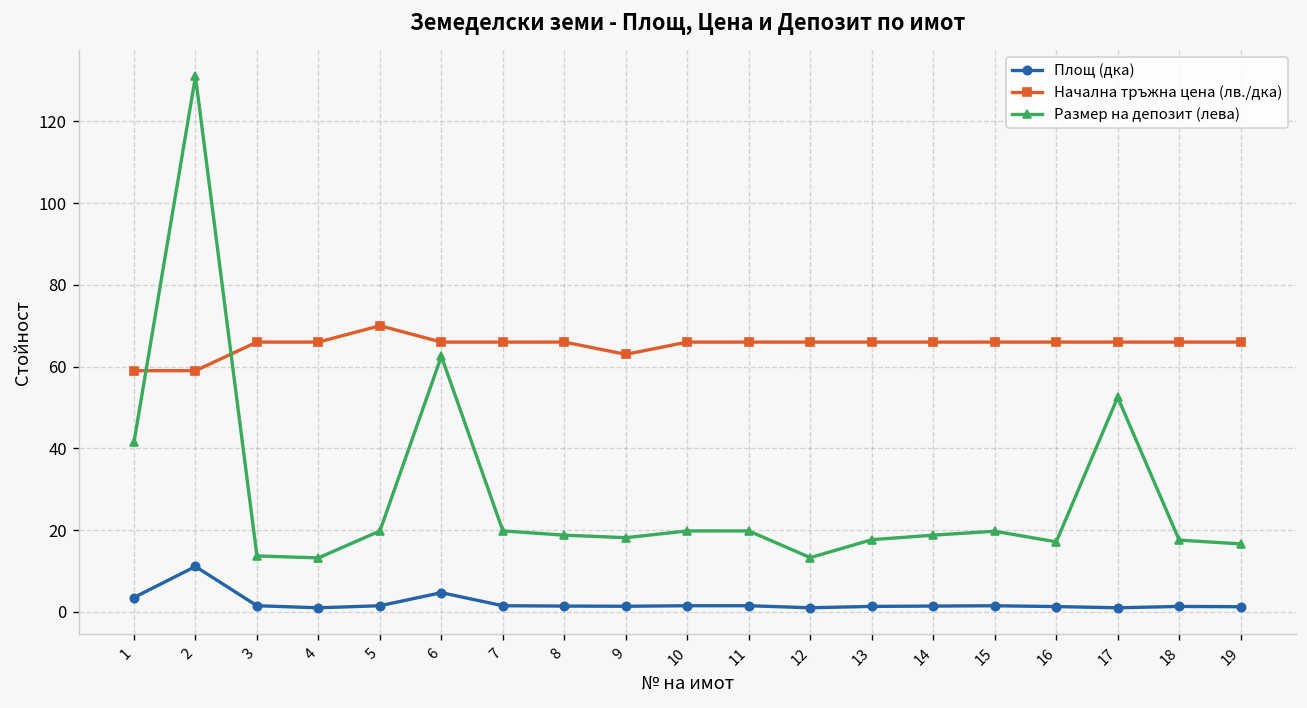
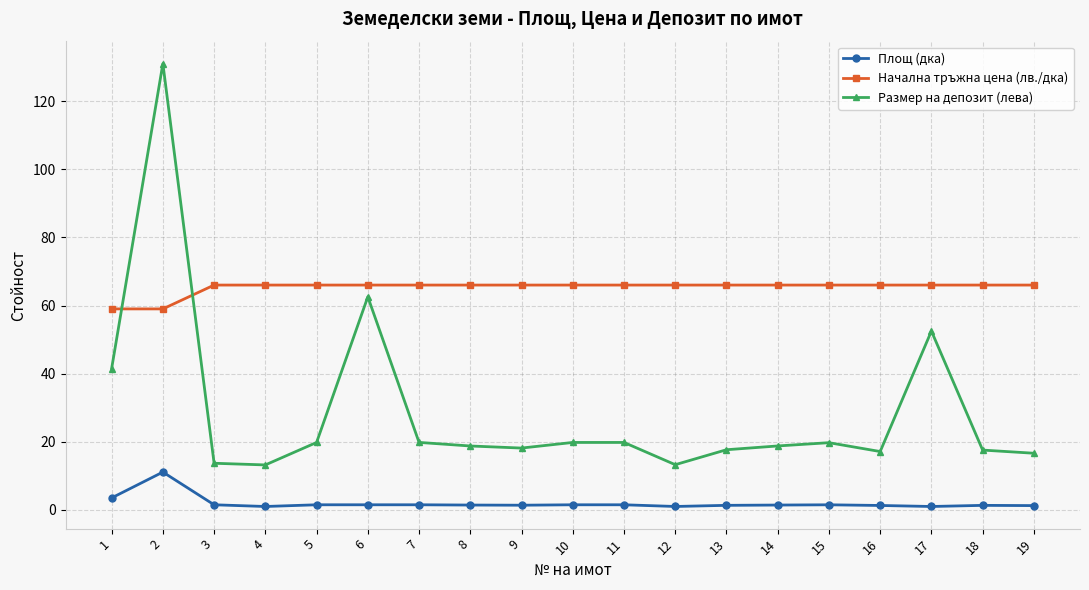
Начална тръжна цена (лв./дка), 5: 70 -> 66
Площ (дка), 6: 5 -> 2
Начална тръжна цена (лв./дка), 9: 63 -> 66
